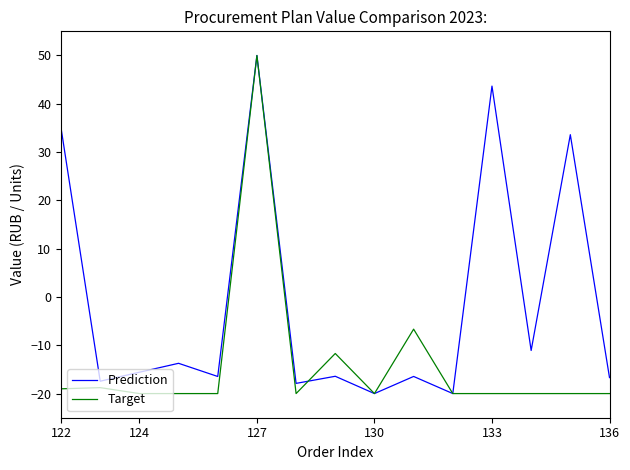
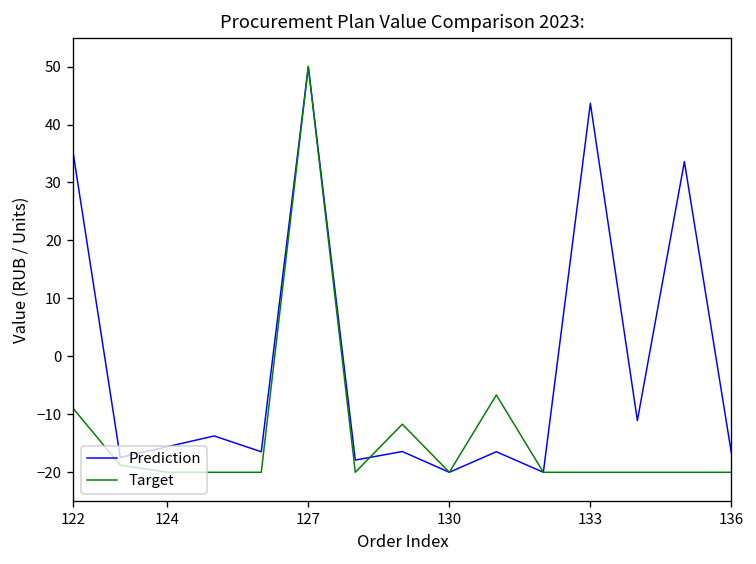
Target, 122: -19 -> -9
